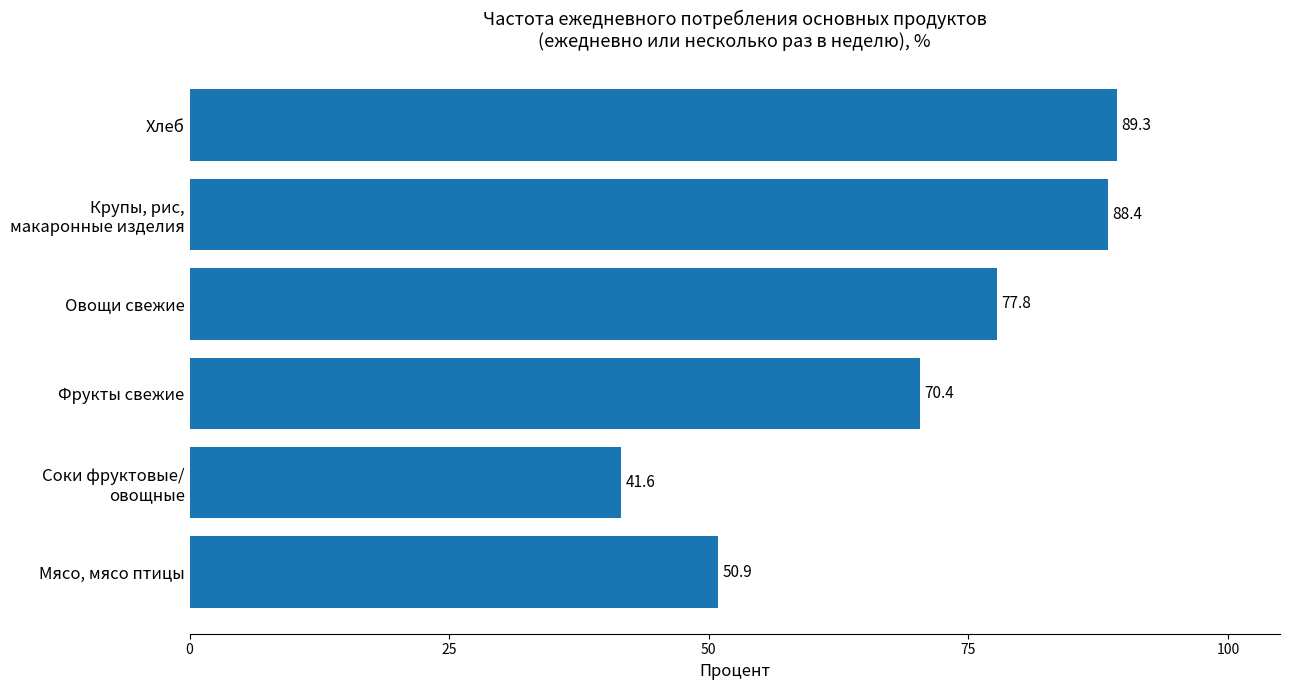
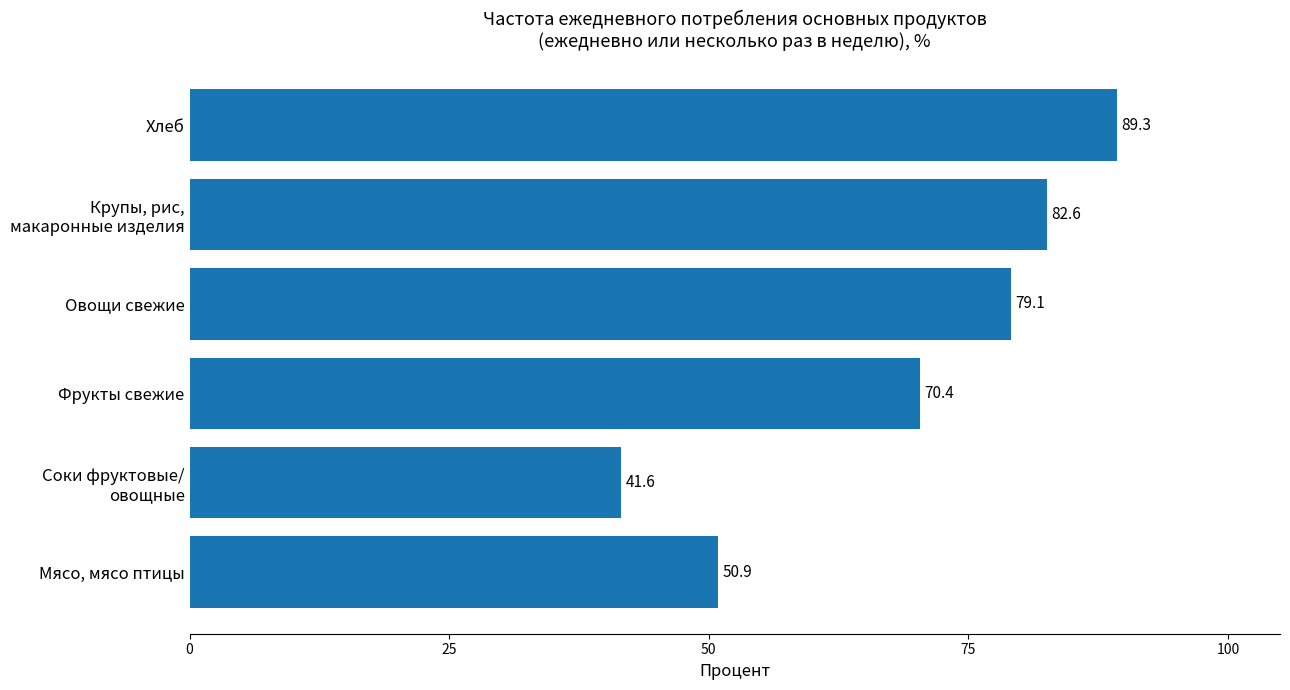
Крупы, рис, макаронные изделия: 88.4 -> 82.6
Овощи свежие: 77.8 -> 79.1
